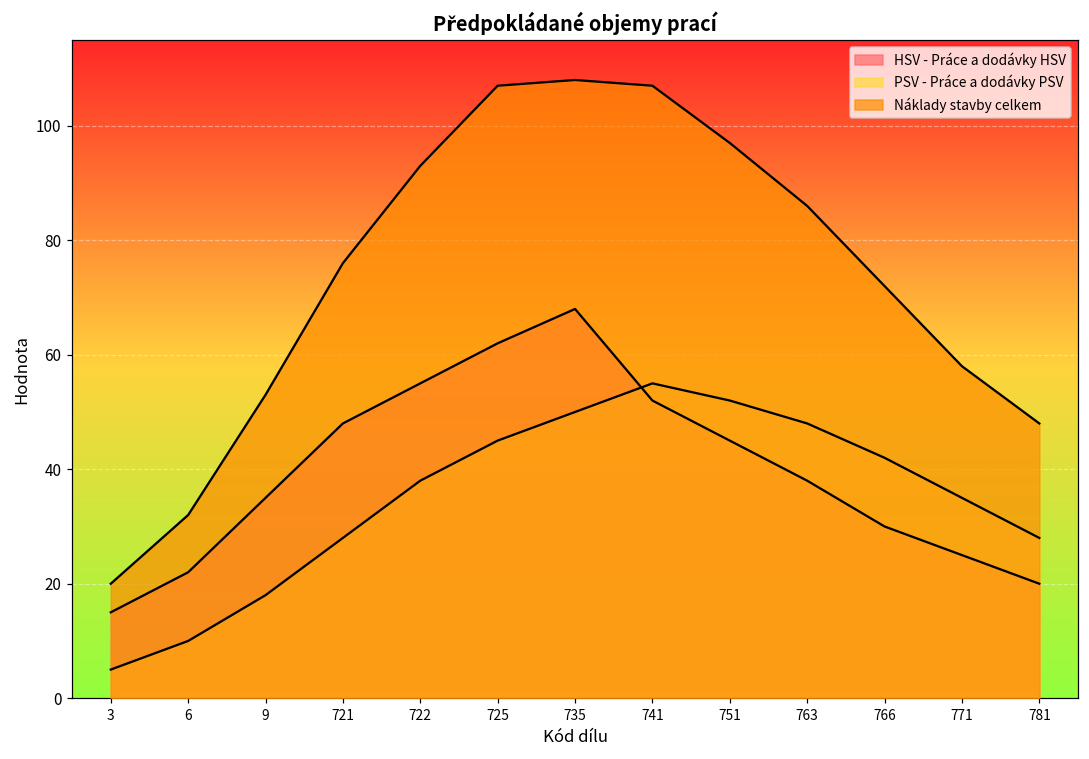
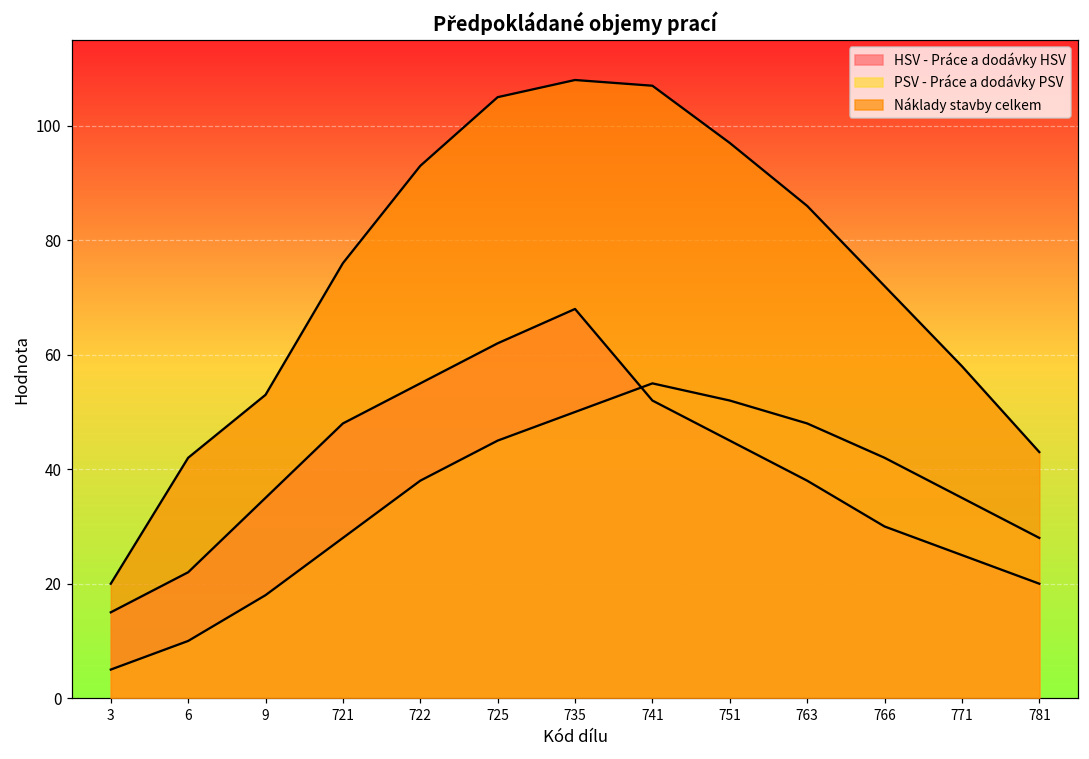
Náklady stavby celkem, 6: 32 -> 42
Náklady stavby celkem, 725: 107 -> 105
Náklady stavby celkem, 781: 48 -> 43
